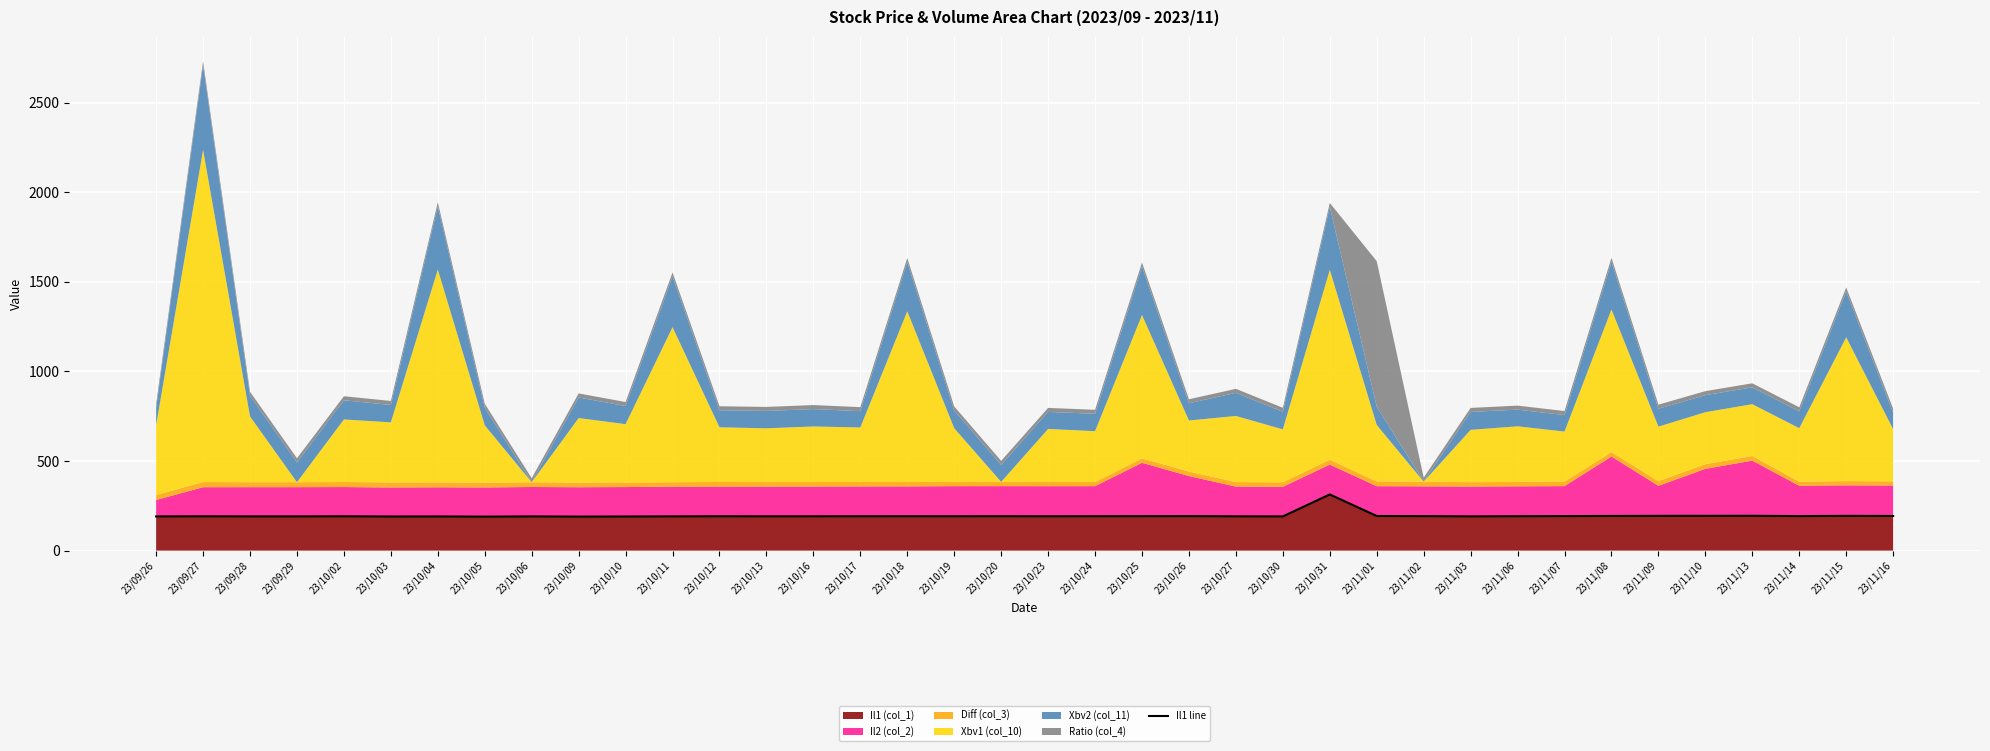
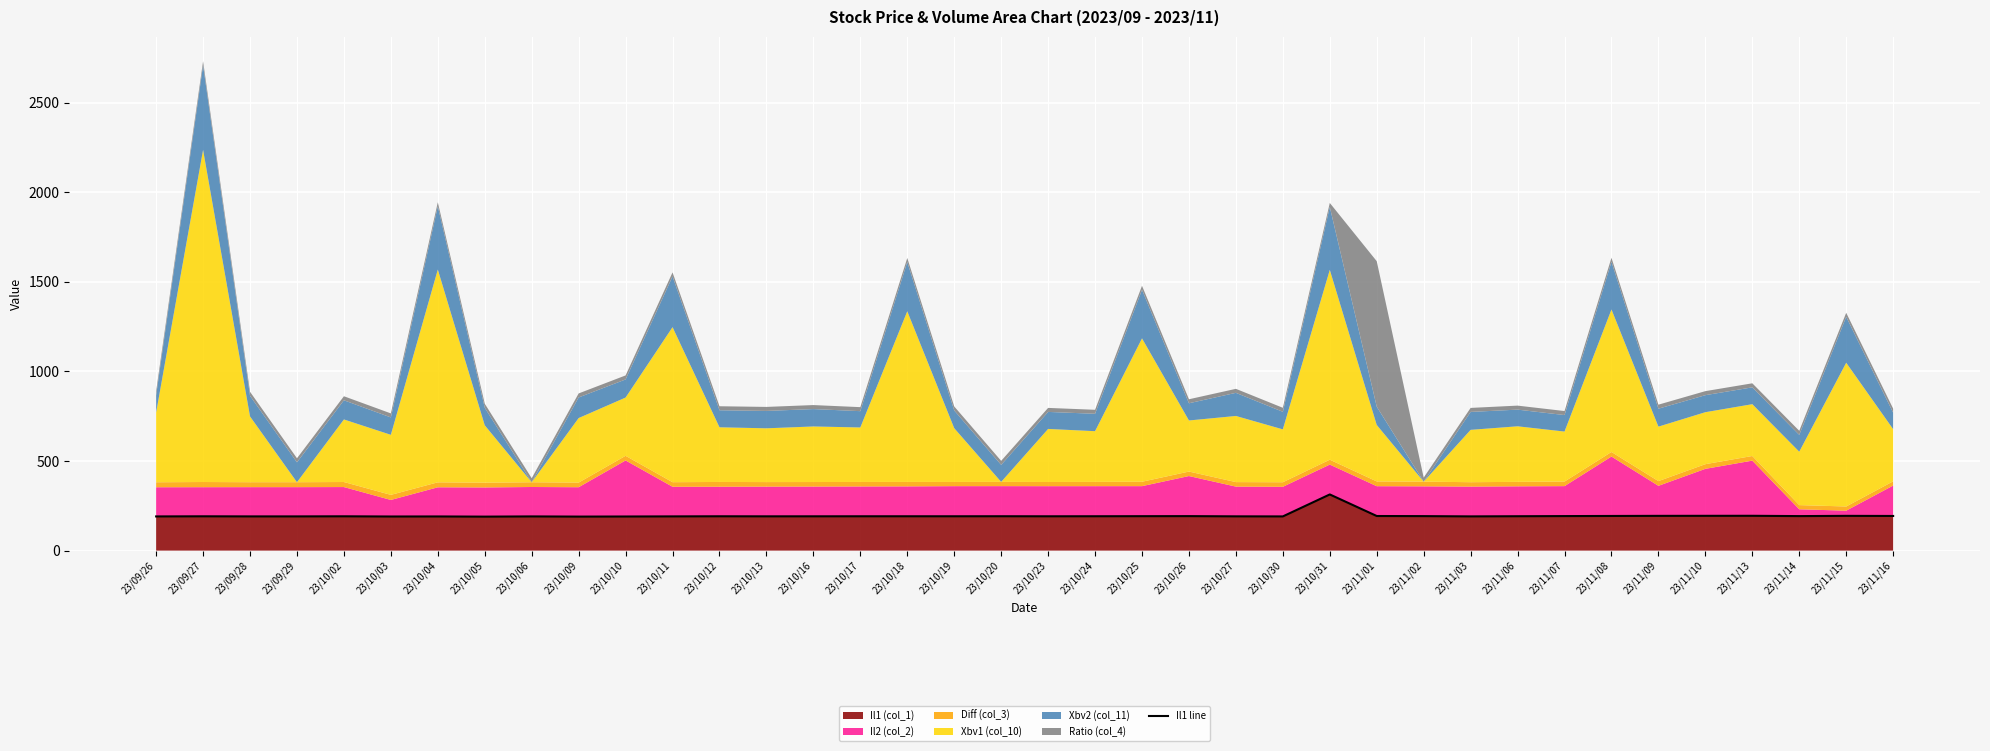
Il2 (col_2), 23/09/26: 90 -> 160
Il2 (col_2), 23/10/03: 160 -> 90
Il2 (col_2), 23/10/10: 160 -> 310
Il2 (col_2), 23/10/25: 300 -> 170
Il2 (col_2), 23/11/14: 170 -> 40
Il2 (col_2), 23/11/15: 170 -> 30
